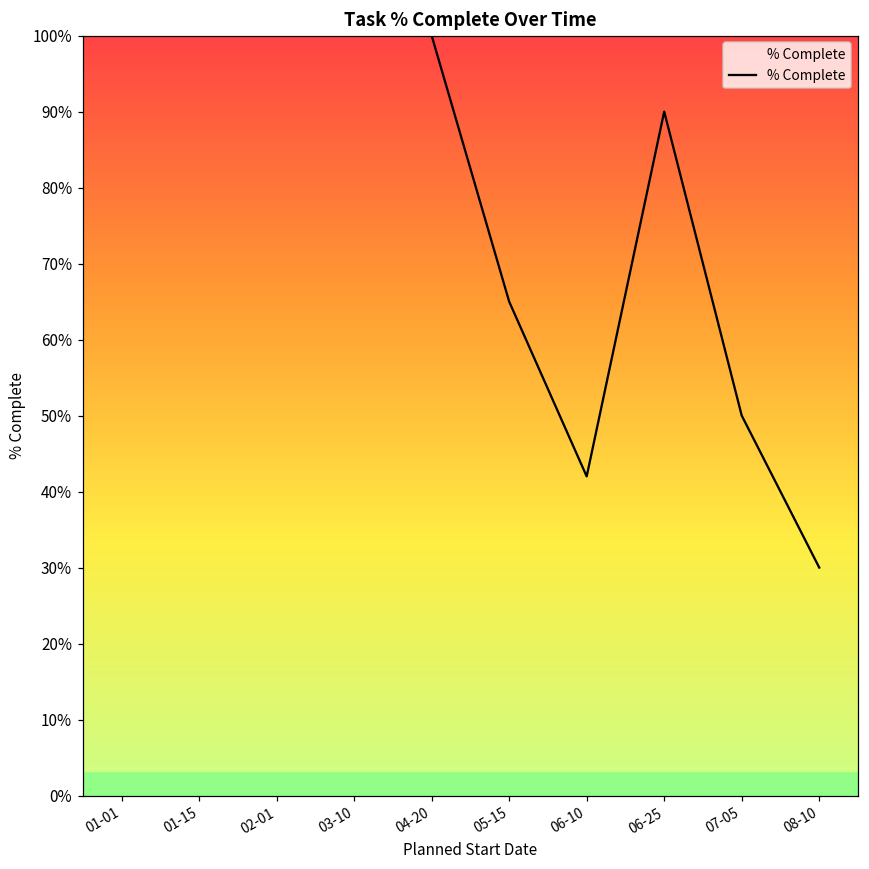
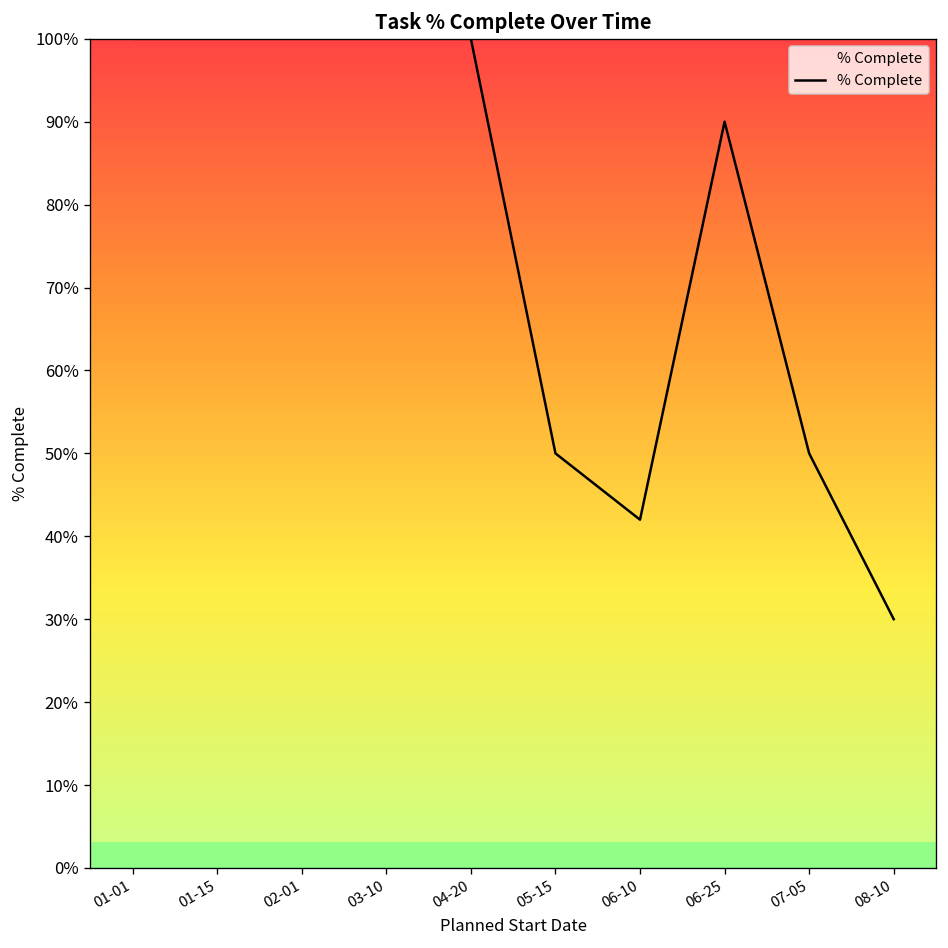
05-15: 65% -> 50%
